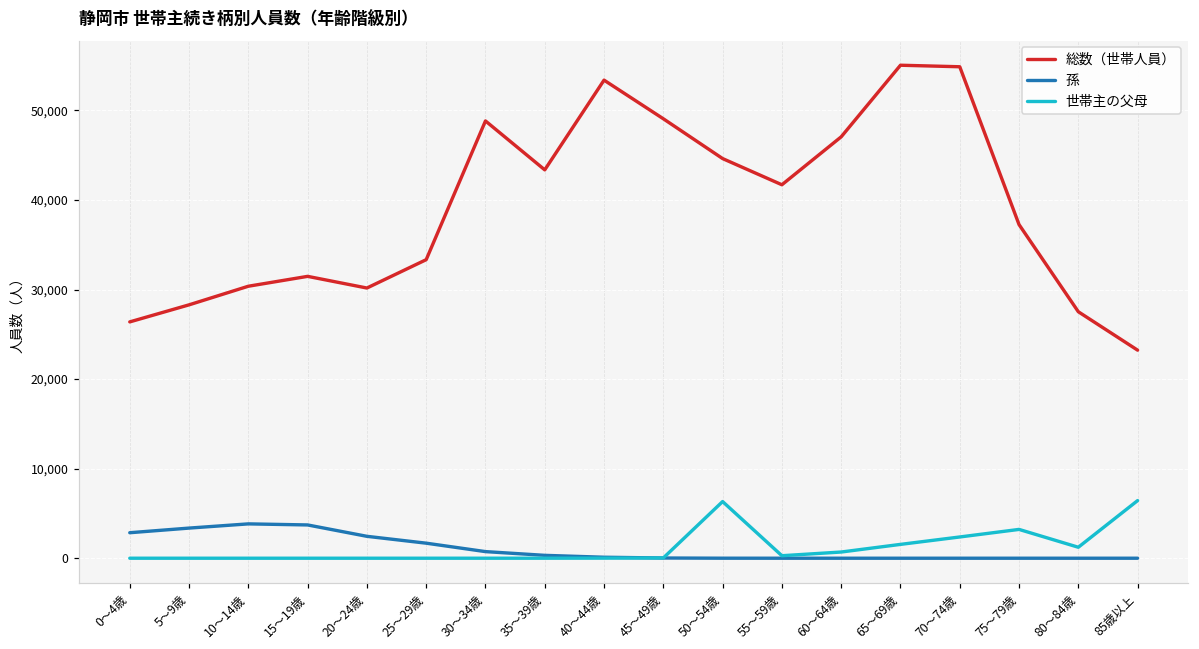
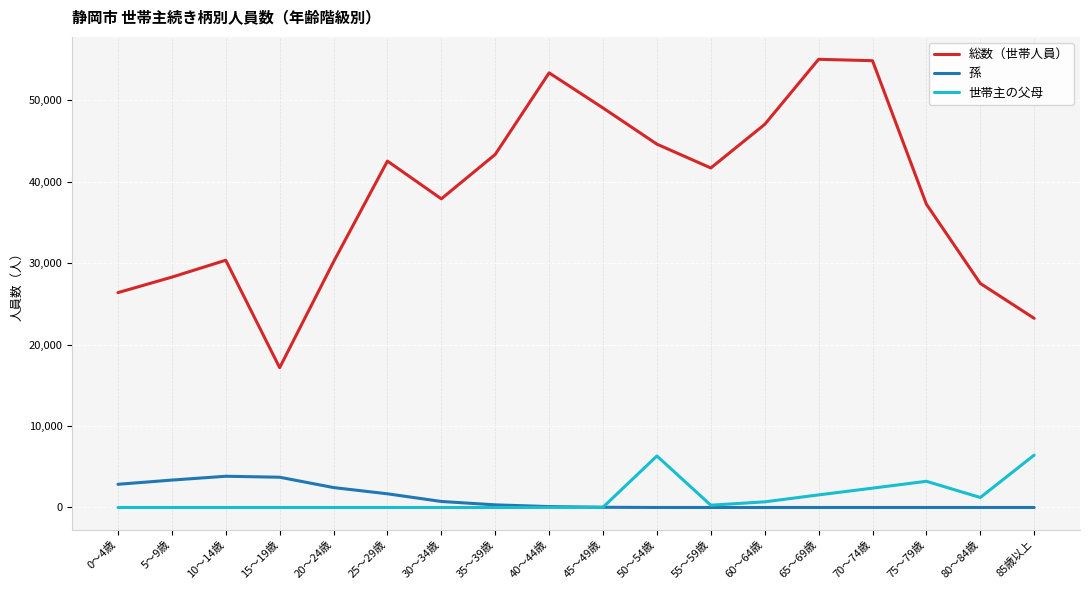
総数（世帯人員）, 15～19歳: 31,000 -> 17,000
総数（世帯人員）, 25～29歳: 33,000 -> 43,000
総数（世帯人員）, 30～34歳: 49,000 -> 38,000
